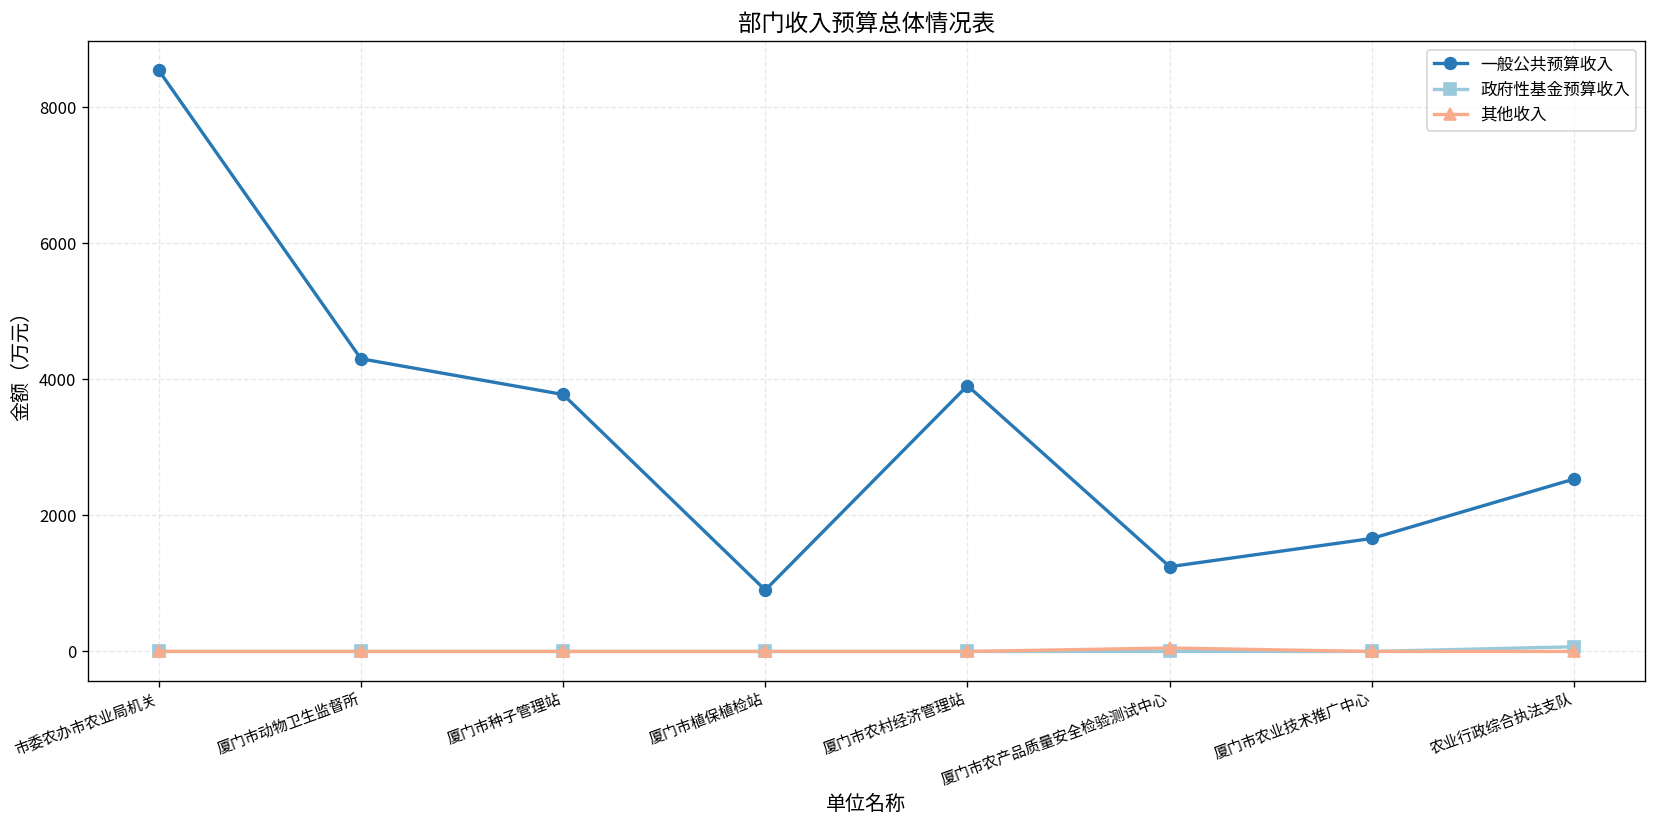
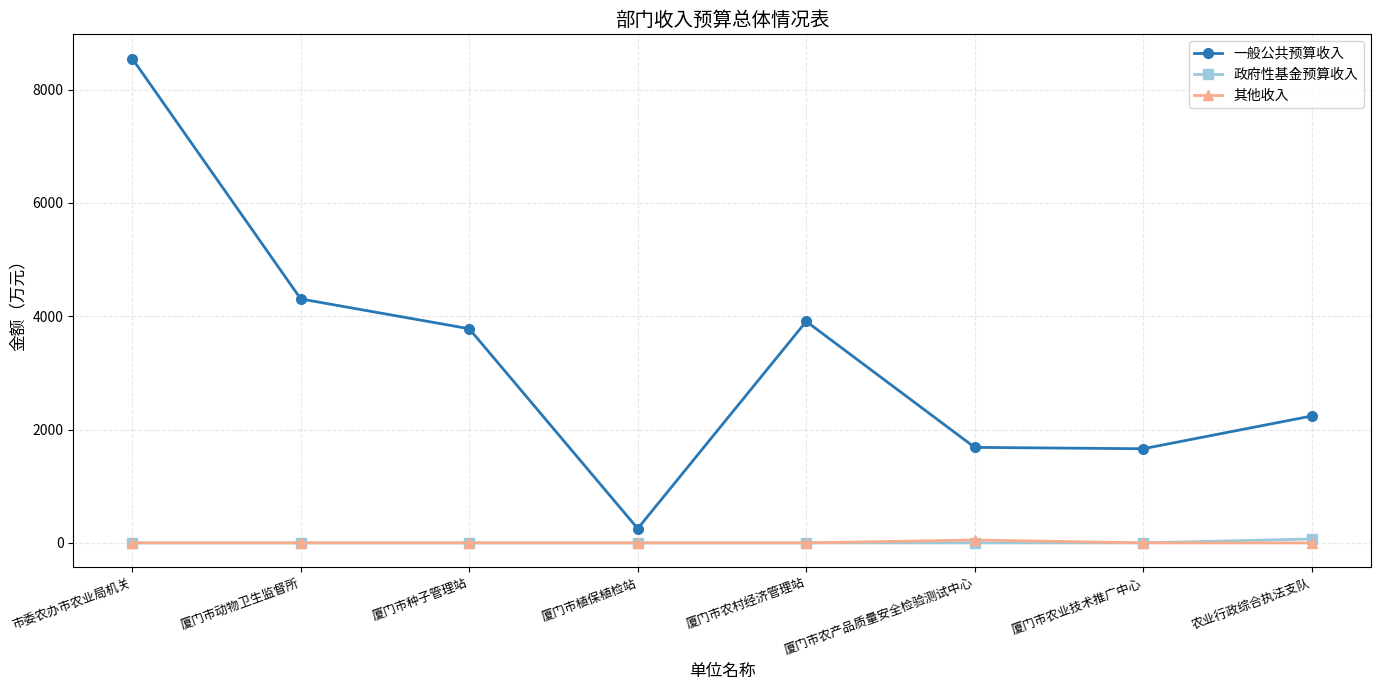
一般公共预算收入, 厦门市植保植检站: 900 -> 300
一般公共预算收入, 厦门市农产品质量安全检验测试中心: 1200 -> 1700
一般公共预算收入, 农业行政综合执法支队: 2500 -> 2200
